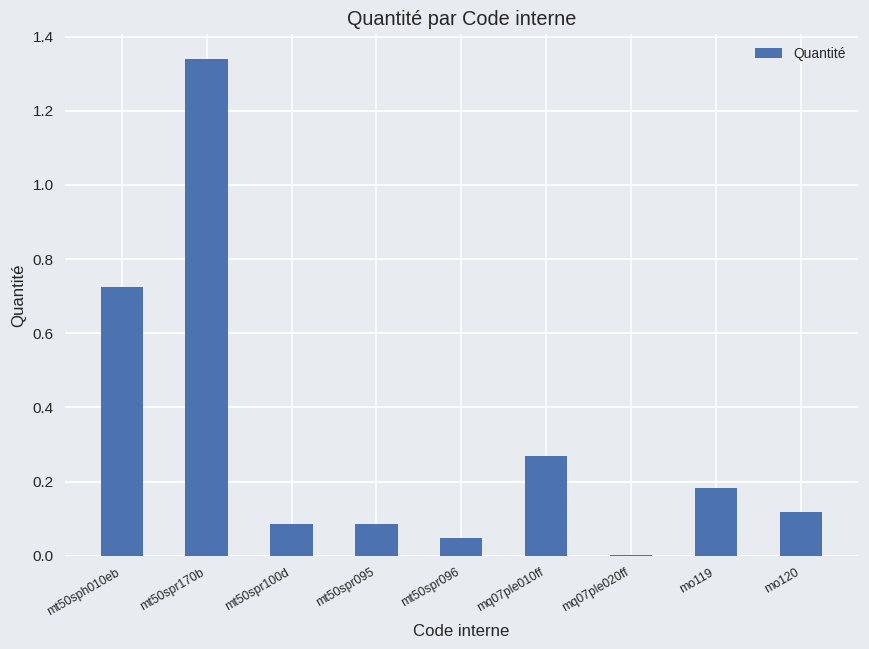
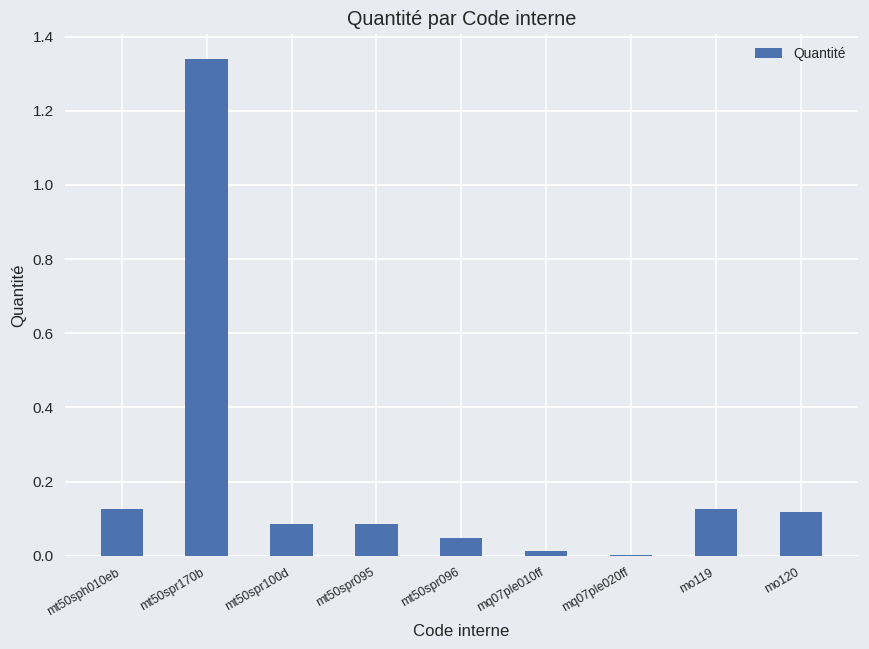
mt50sph010eb: 0.73 -> 0.13
mq07ple010ff: 0.27 -> 0.01
mo119: 0.18 -> 0.13
